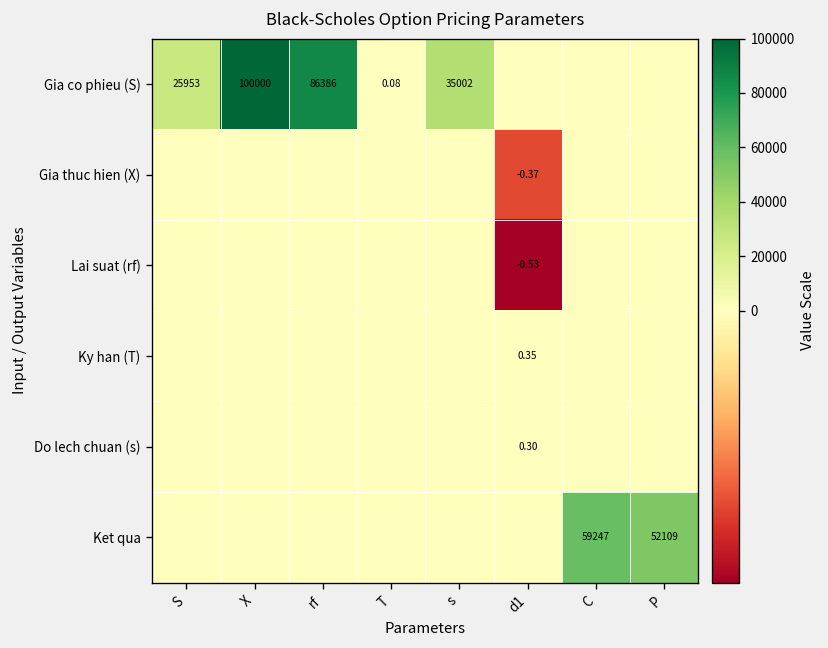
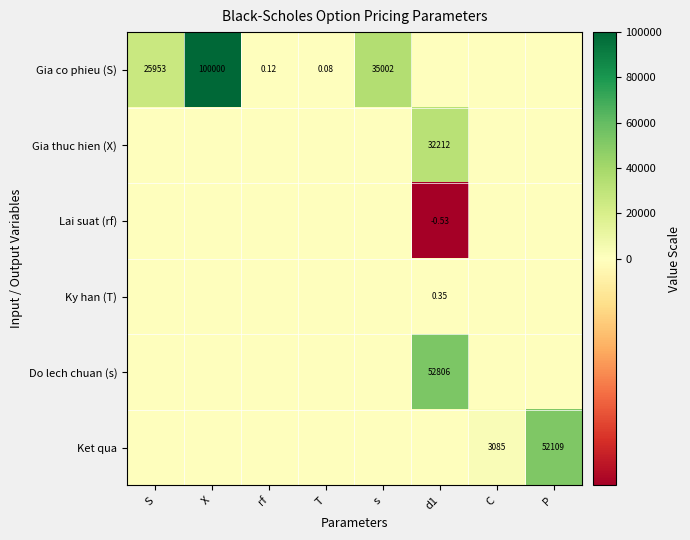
Gia co phieu (S), rf: 86386 -> 0.12
Gia thuc hien (X), d1: -0.37 -> 32212
Do lech chuan (s), d1: 0.30 -> 52806
Ket qua, C: 59247 -> 3085
